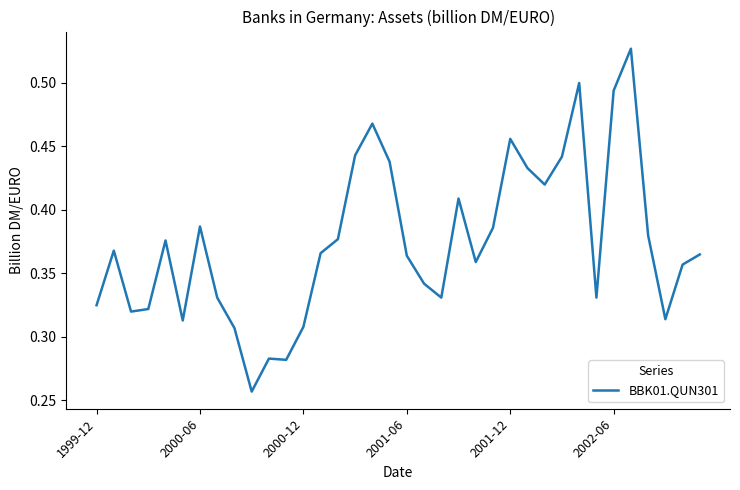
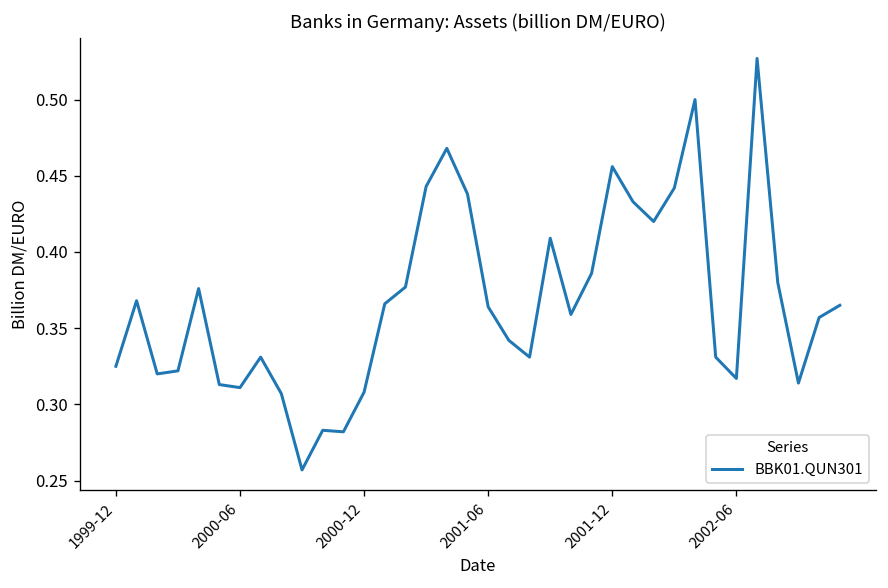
2000-06: 0.387 -> 0.311
2002-06: 0.494 -> 0.317
